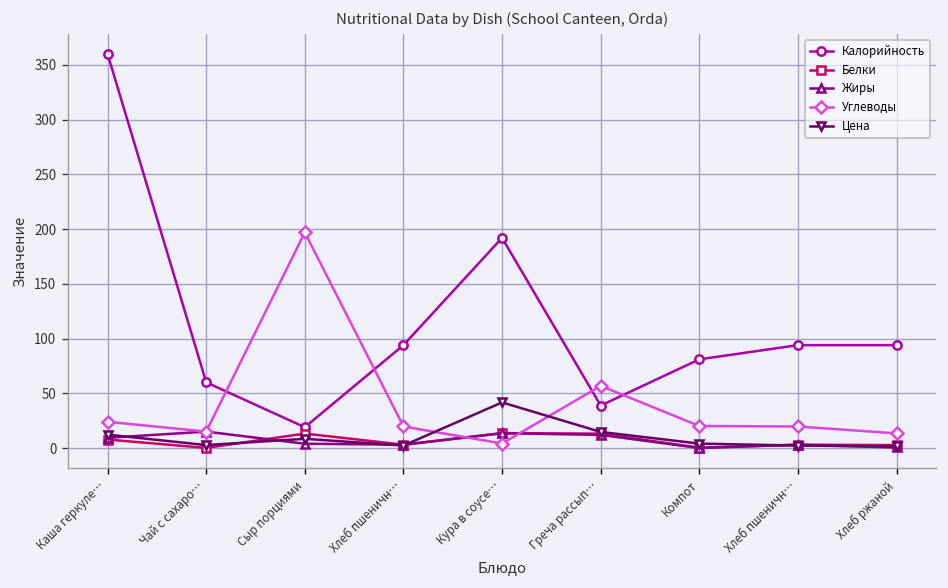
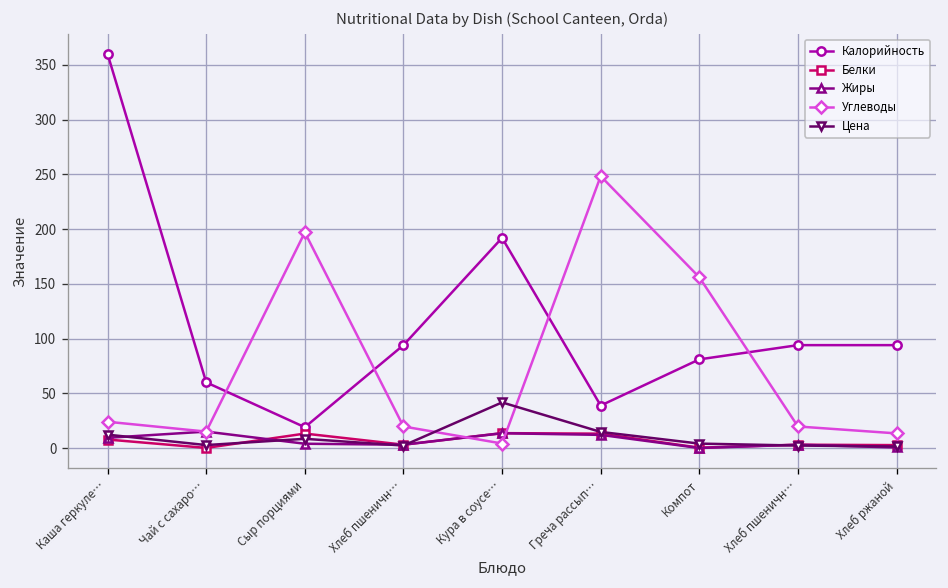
Углеводы, Греча рассып…: 60 -> 250
Углеводы, Компот: 20 -> 160
